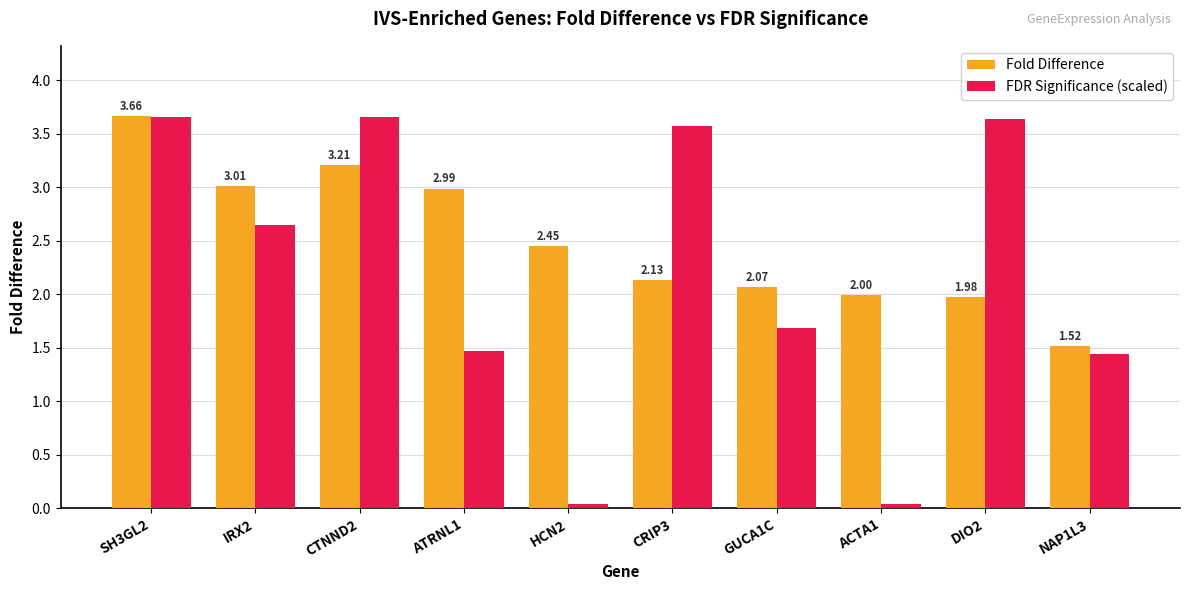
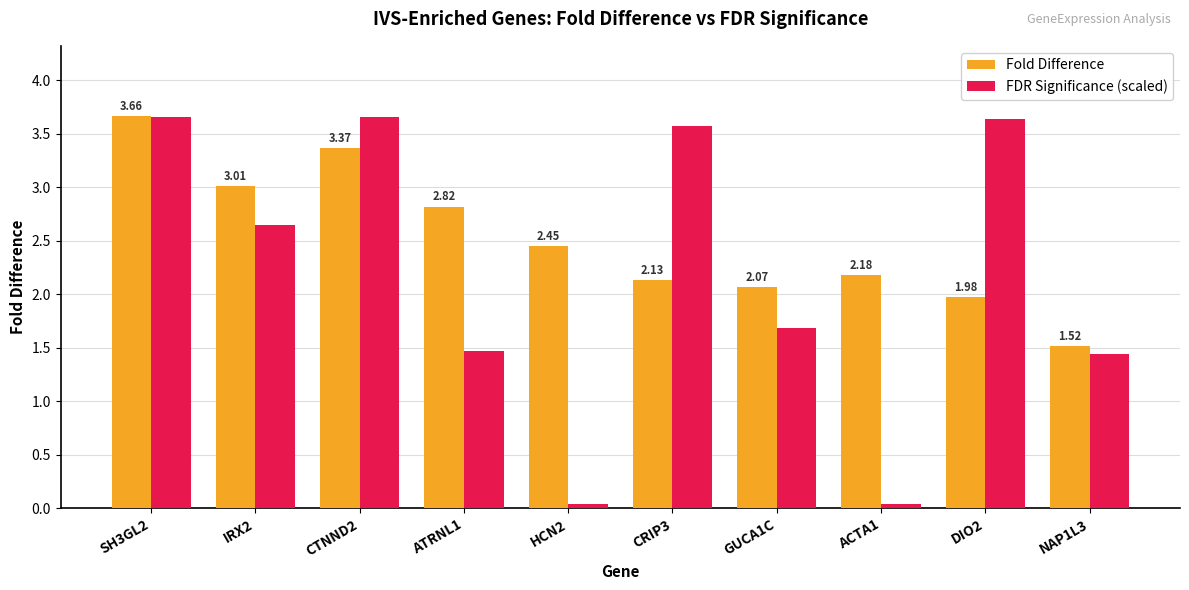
Fold Difference, CTNND2: 3.21 -> 3.37
Fold Difference, ATRNL1: 2.99 -> 2.82
Fold Difference, ACTA1: 2.00 -> 2.18
